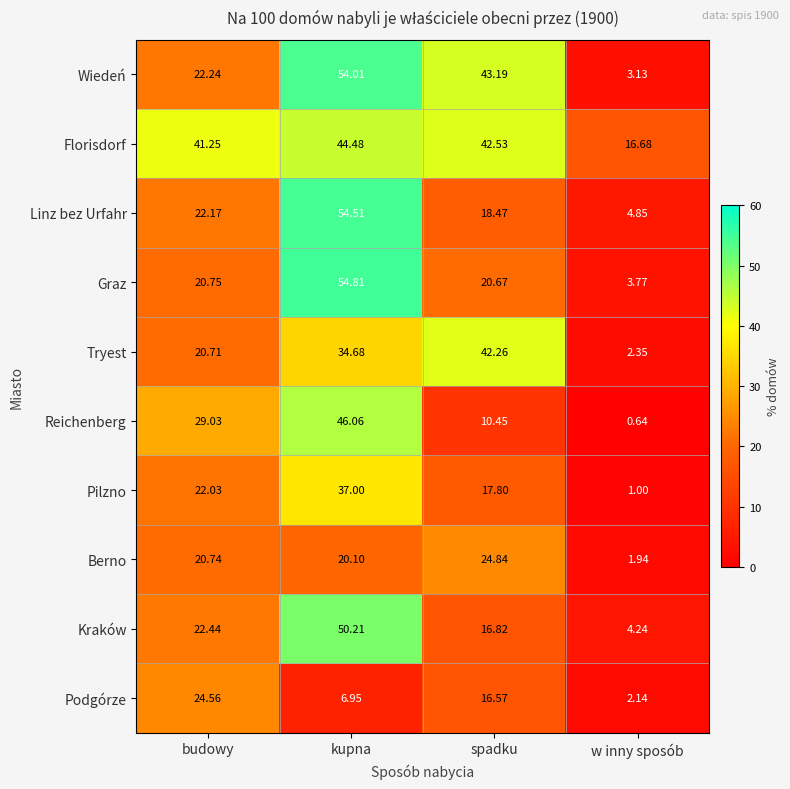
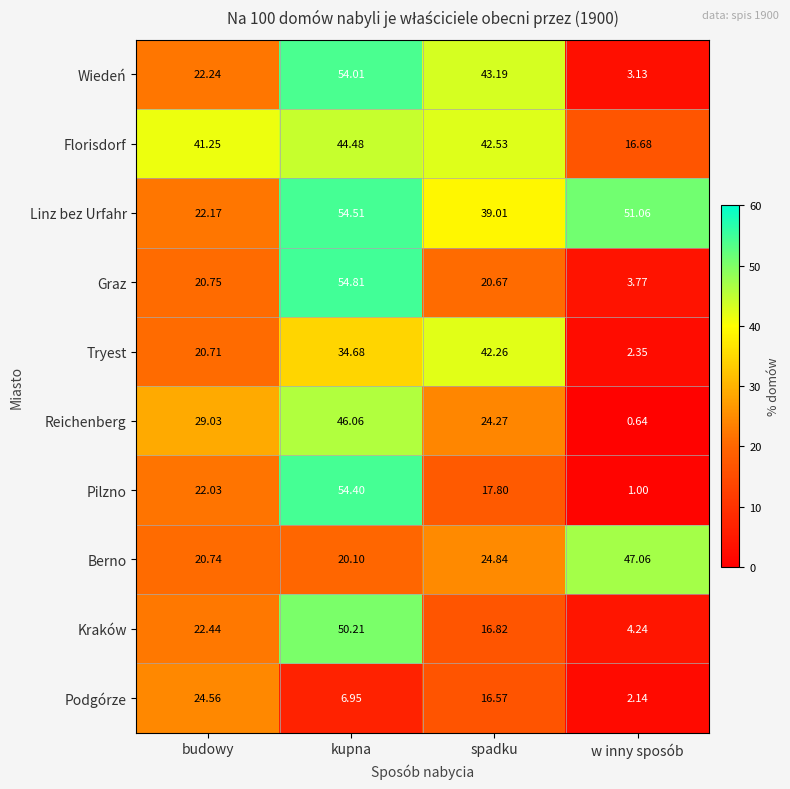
Linz bez Urfahr, spadku: 18.47 -> 39.01
Linz bez Urfahr, w inny sposób: 4.85 -> 51.06
Reichenberg, spadku: 10.45 -> 24.27
Pilzno, kupna: 37.00 -> 54.40
Berno, w inny sposób: 1.94 -> 47.06
